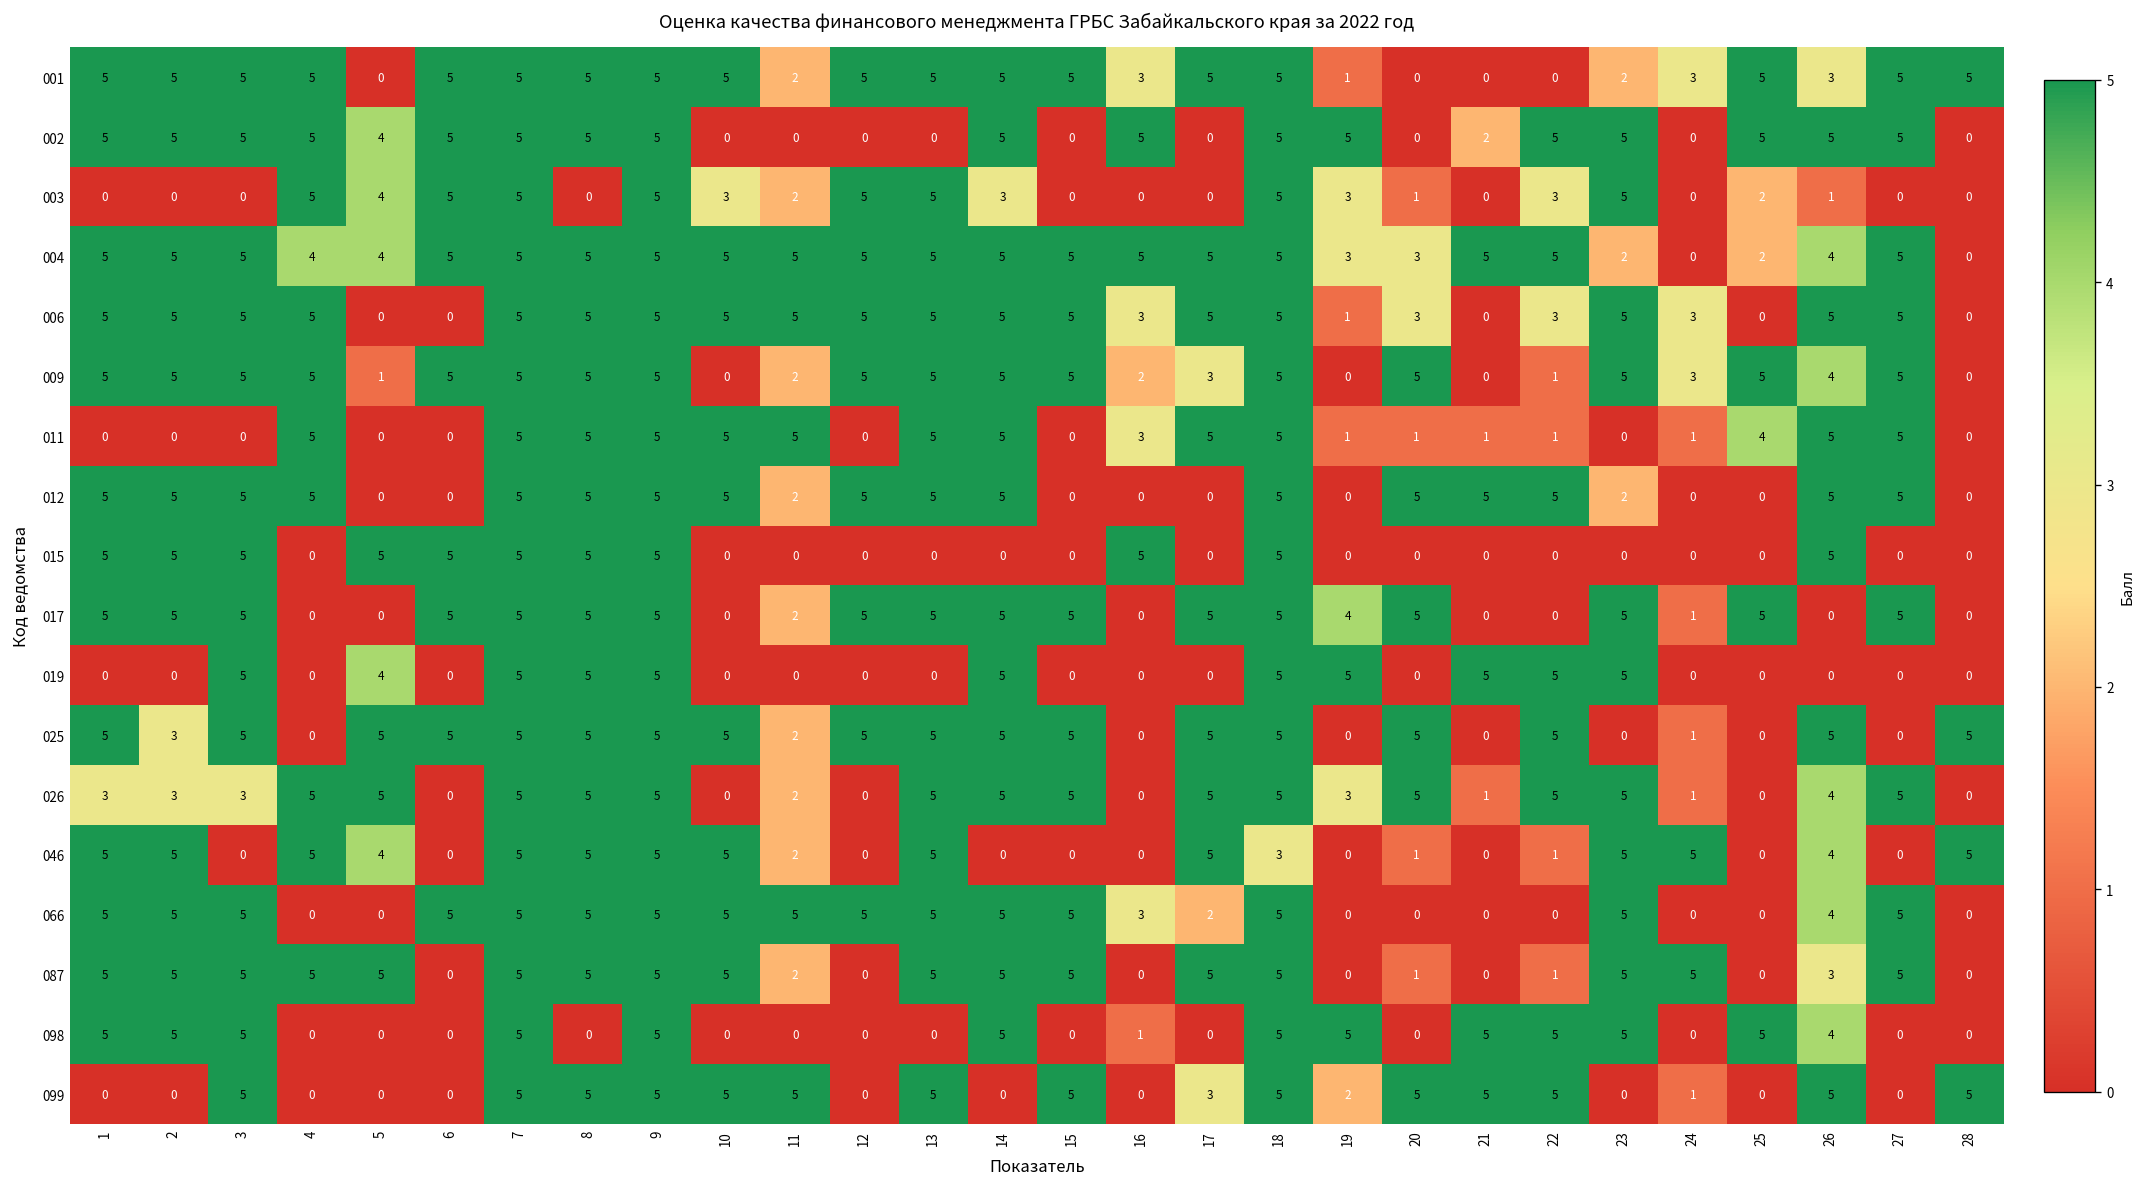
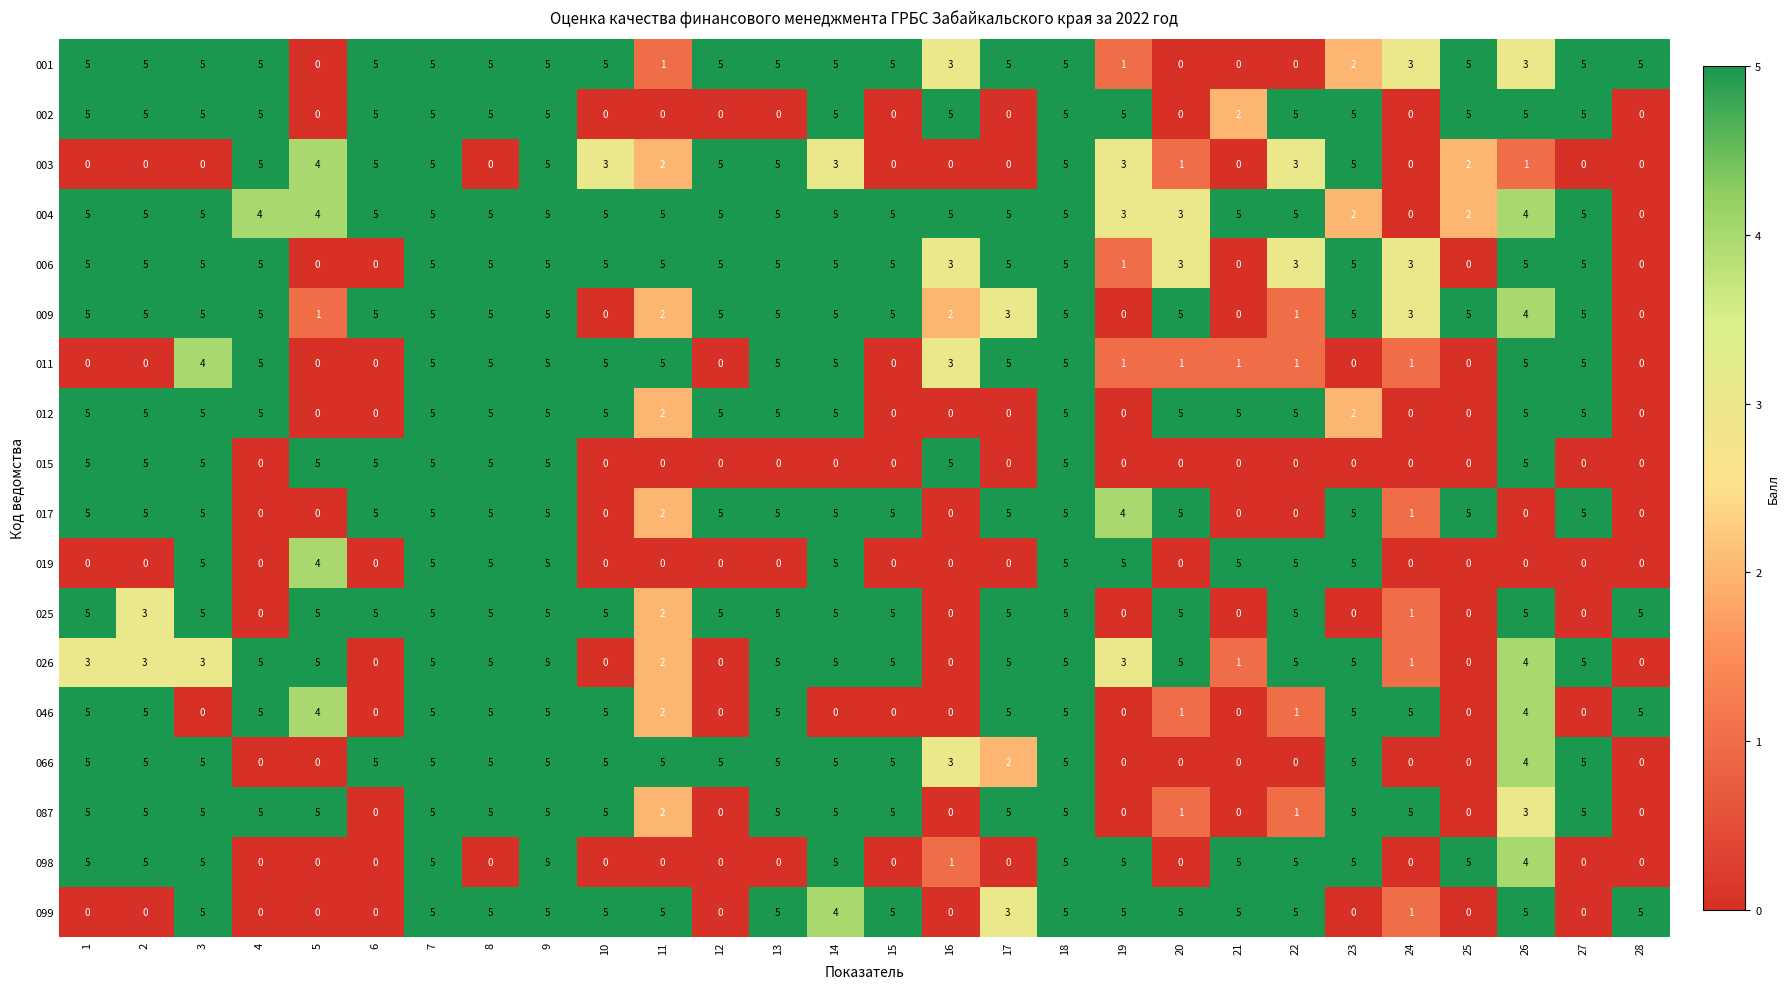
001, 11: 2 -> 1
002, 5: 4 -> 0
011, 3: 0 -> 4
011, 25: 4 -> 0
046, 18: 3 -> 5
099, 14: 0 -> 4
099, 19: 2 -> 5
